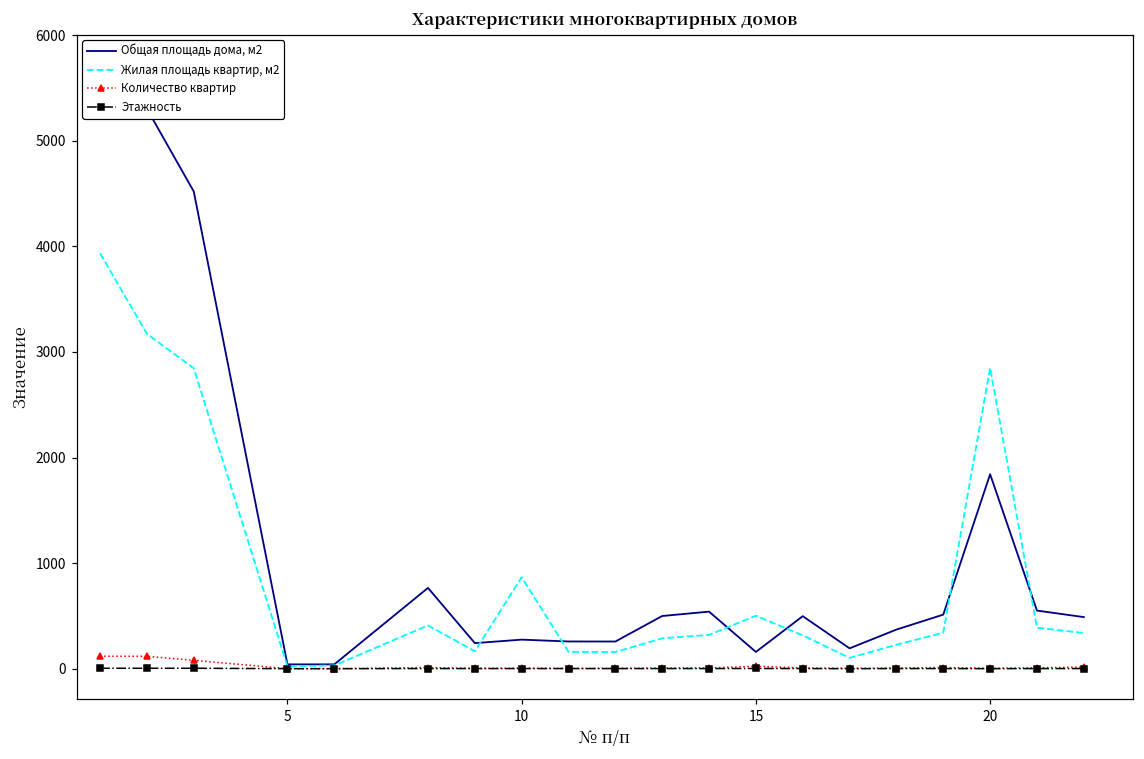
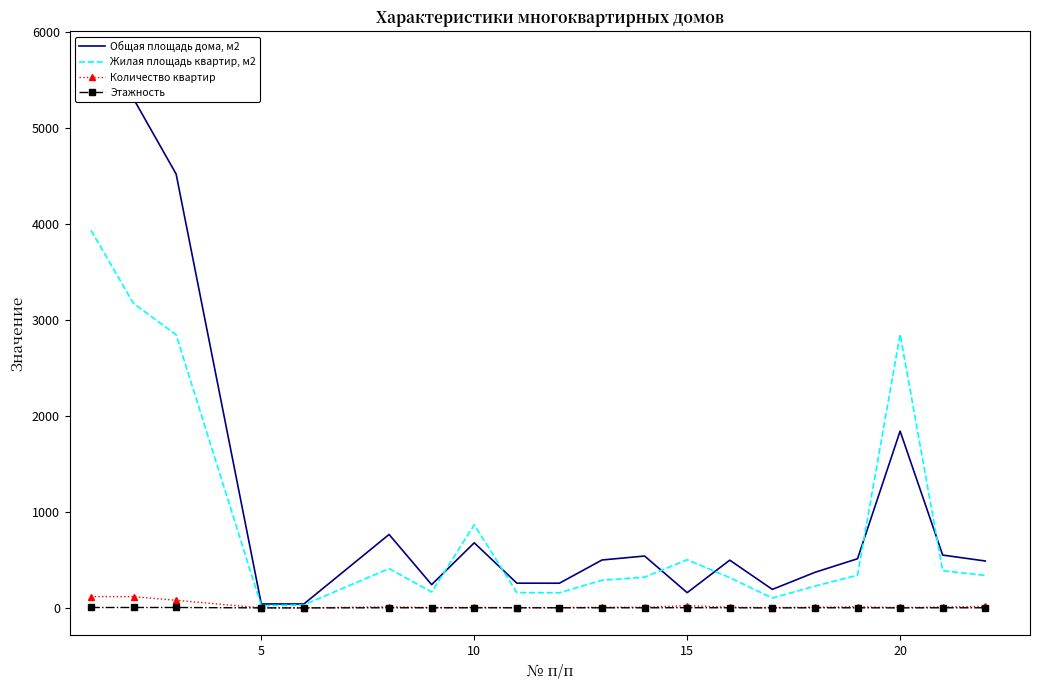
Общая площадь дома, м2, 10: 300 -> 700
